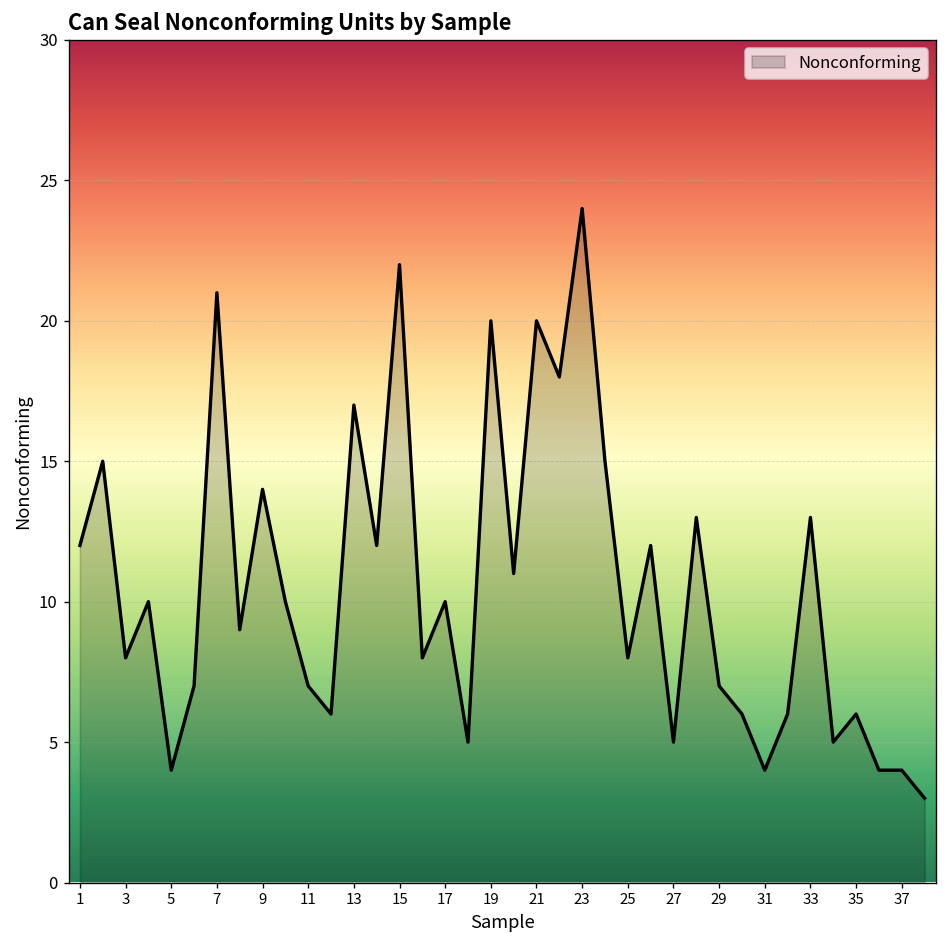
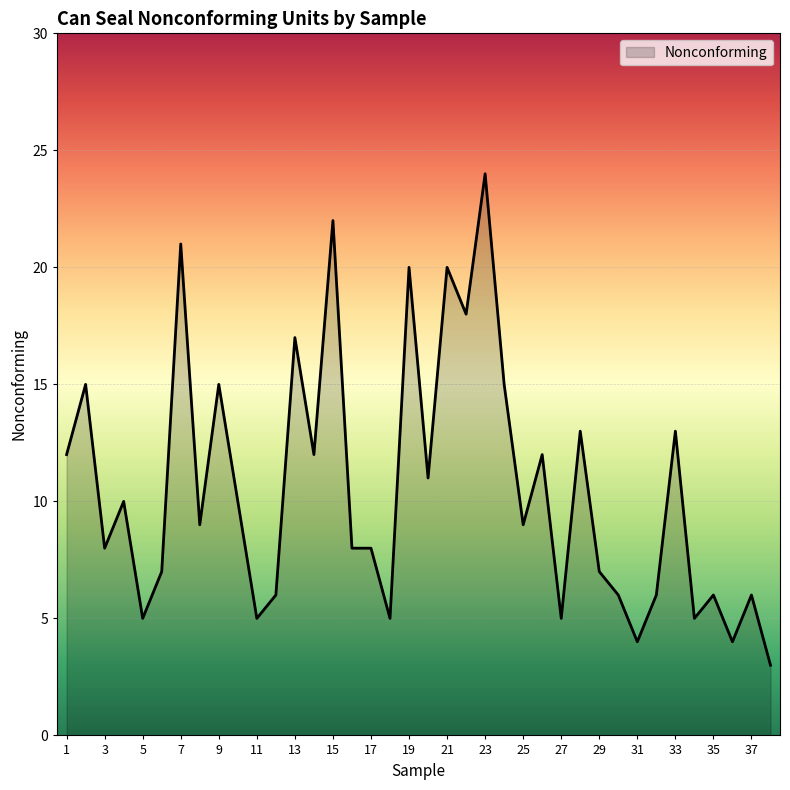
5: 4 -> 5
9: 14 -> 15
11: 7 -> 5
17: 10 -> 8
25: 8 -> 9
37: 4 -> 6
